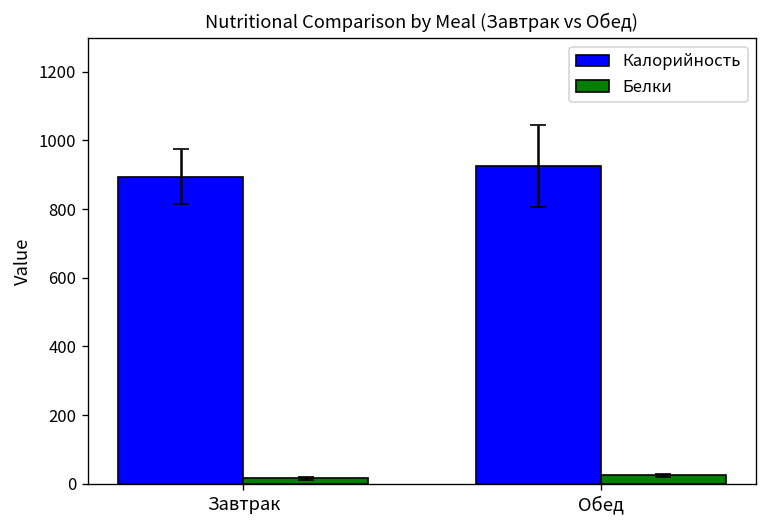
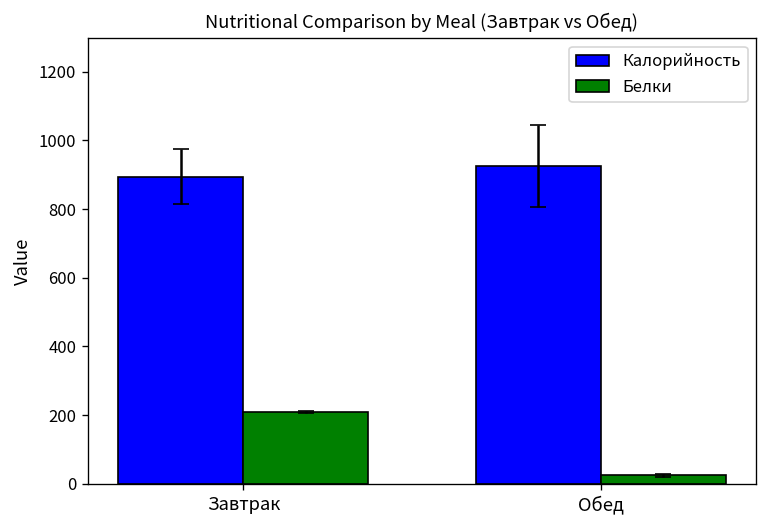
Белки, Завтрак: 20 -> 210
